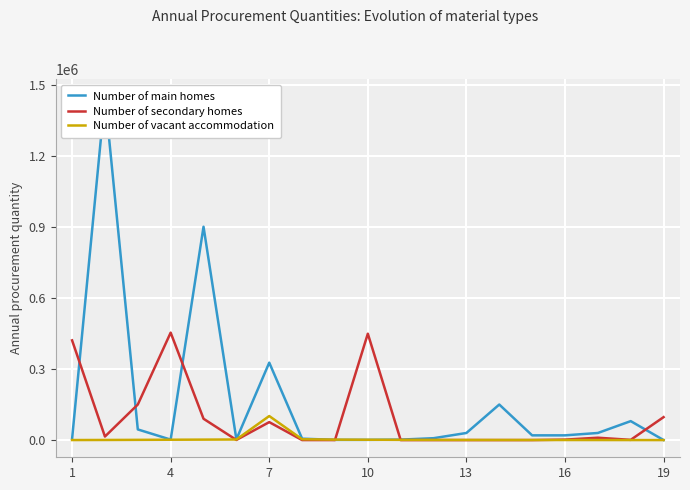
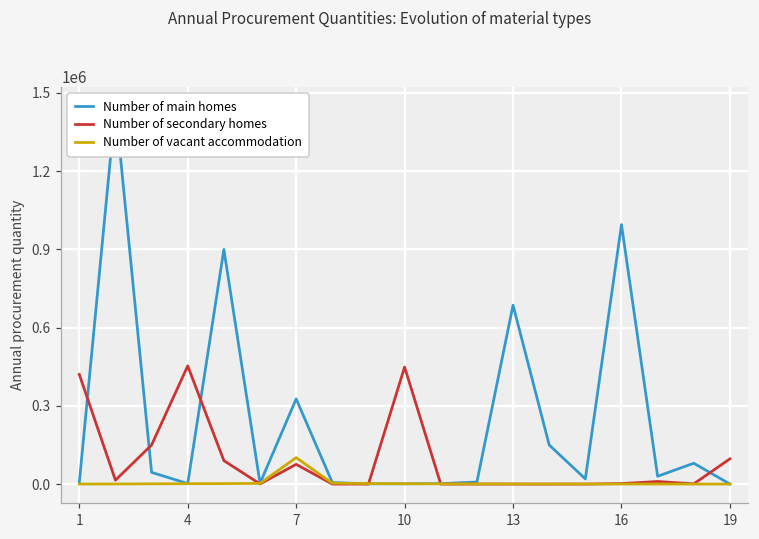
Number of main homes, 13: 30000 -> 690000
Number of main homes, 16: 20000 -> 1000000
